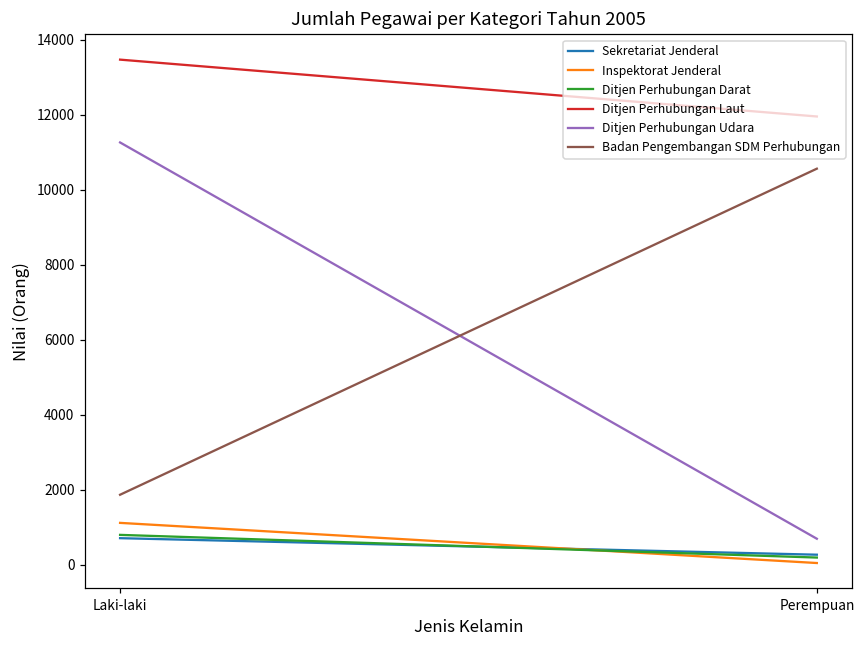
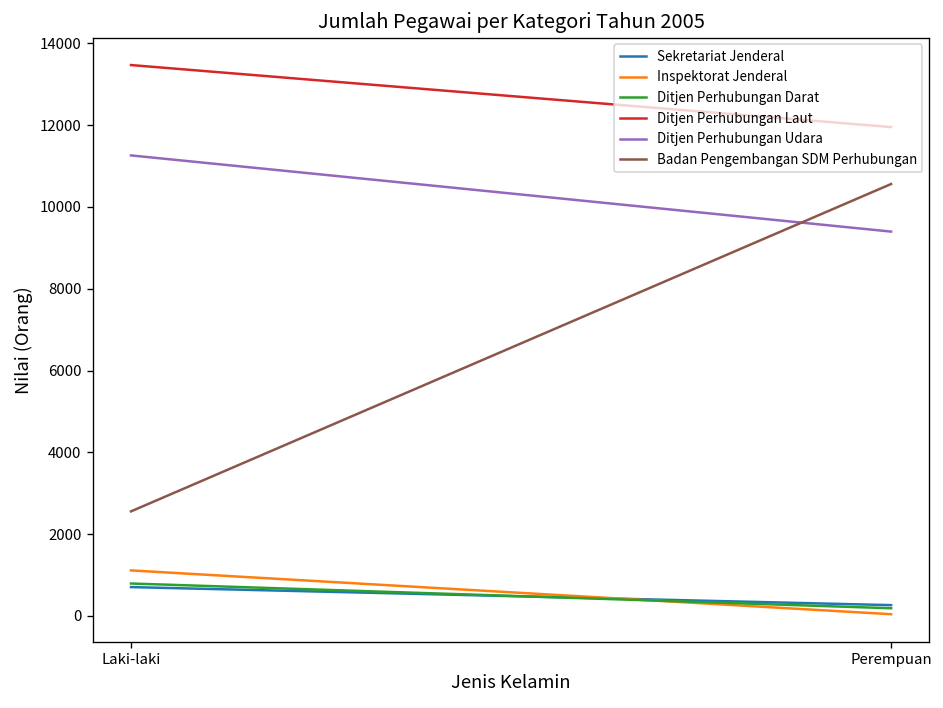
Badan Pengembangan SDM Perhubungan, Laki-laki: 1900 -> 2600
Ditjen Perhubungan Udara, Perempuan: 700 -> 9400
